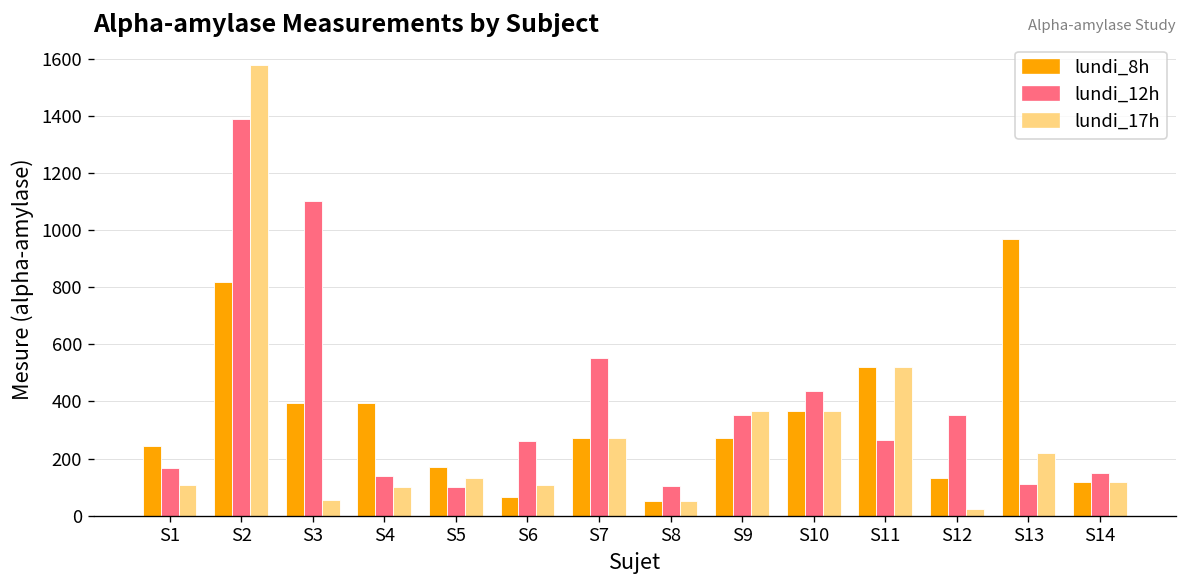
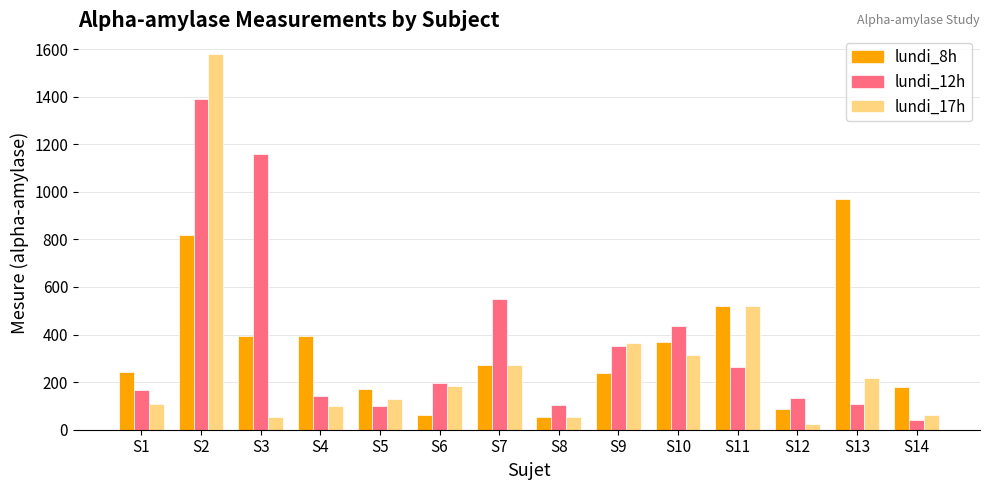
lundi_12h, S3: 1100 -> 1160
lundi_12h, S6: 260 -> 200
lundi_17h, S6: 110 -> 180
lundi_8h, S9: 270 -> 240
lundi_17h, S10: 370 -> 320
lundi_8h, S12: 130 -> 90
lundi_12h, S12: 350 -> 140
lundi_8h, S14: 120 -> 180
lundi_12h, S14: 150 -> 40
lundi_17h, S14: 120 -> 60
